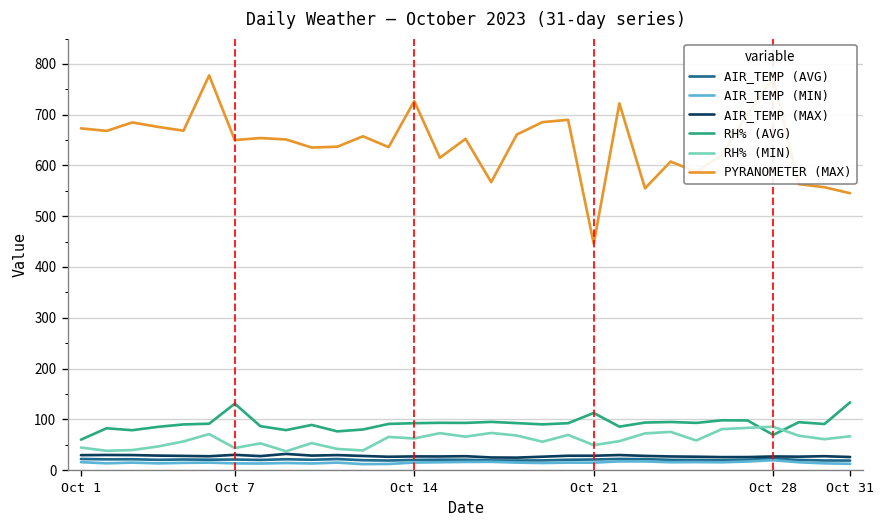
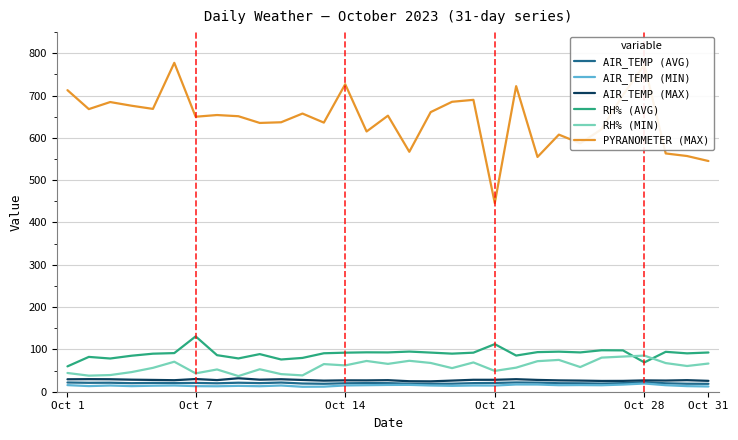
PYRANOMETER (MAX), Oct 1: 670 -> 710
RH% (AVG), Oct 31: 130 -> 90
